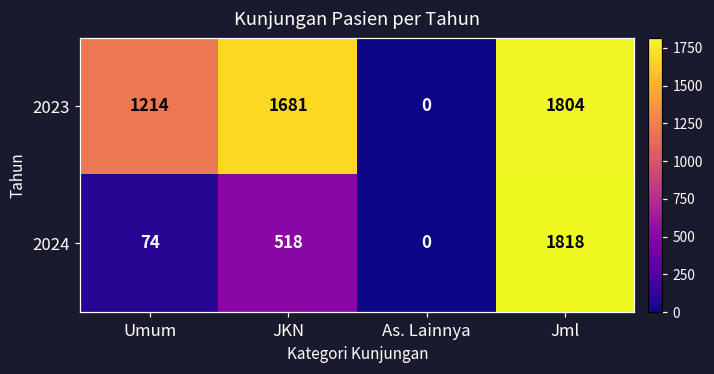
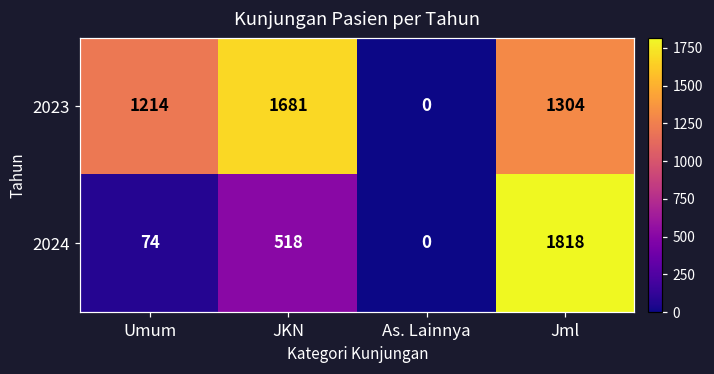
2023, Jml: 1804 -> 1304
